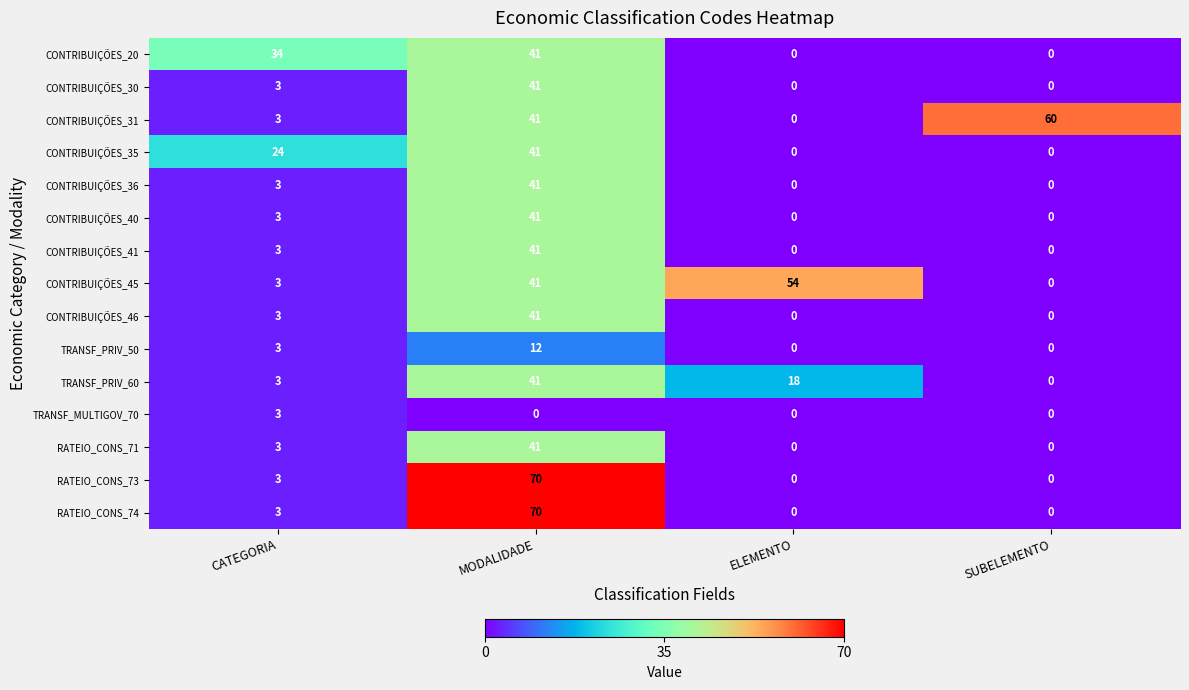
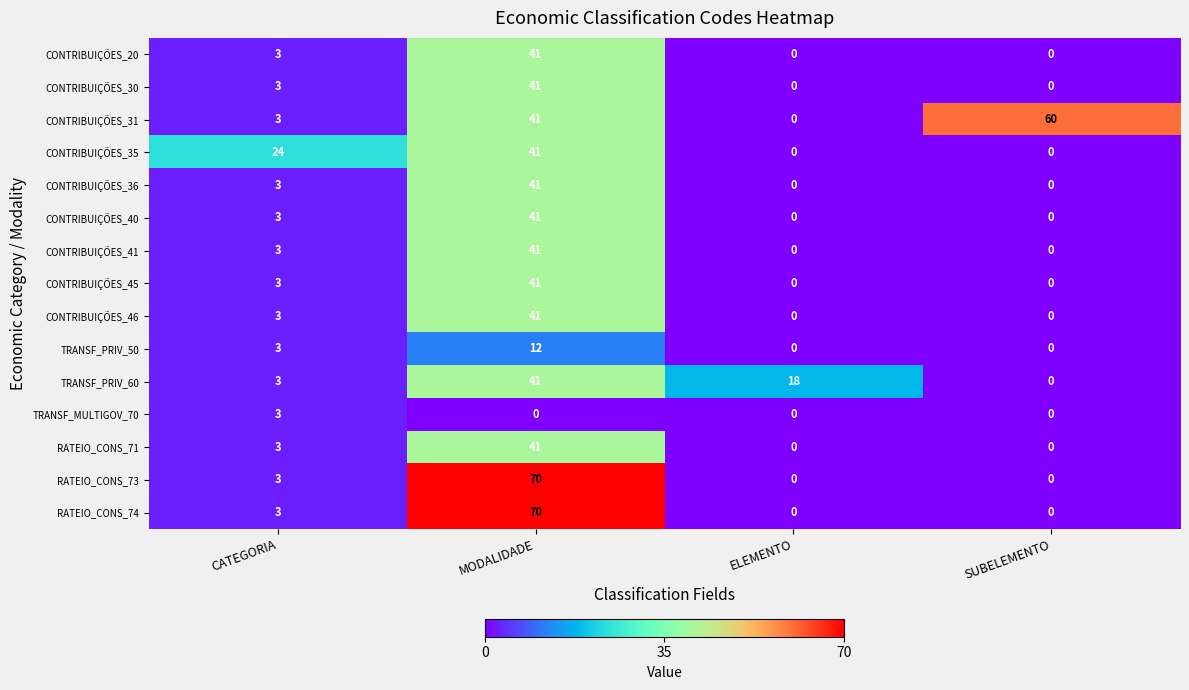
CONTRIBUIÇÕES_20, CATEGORIA: 34 -> 3
CONTRIBUIÇÕES_45, ELEMENTO: 54 -> 0
